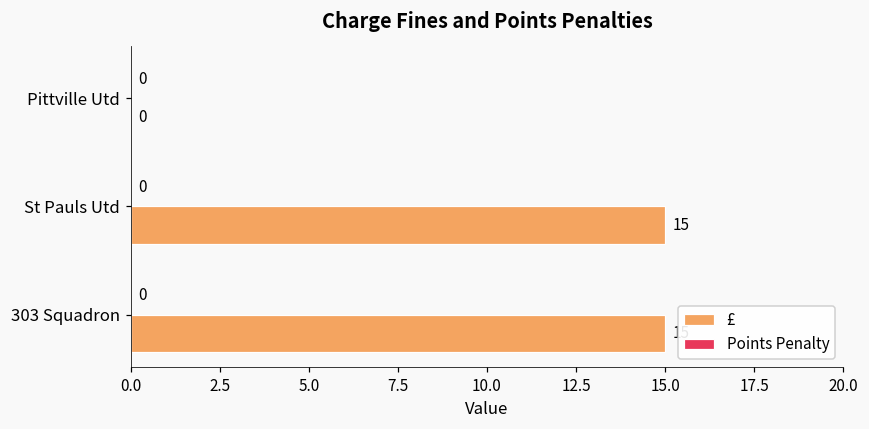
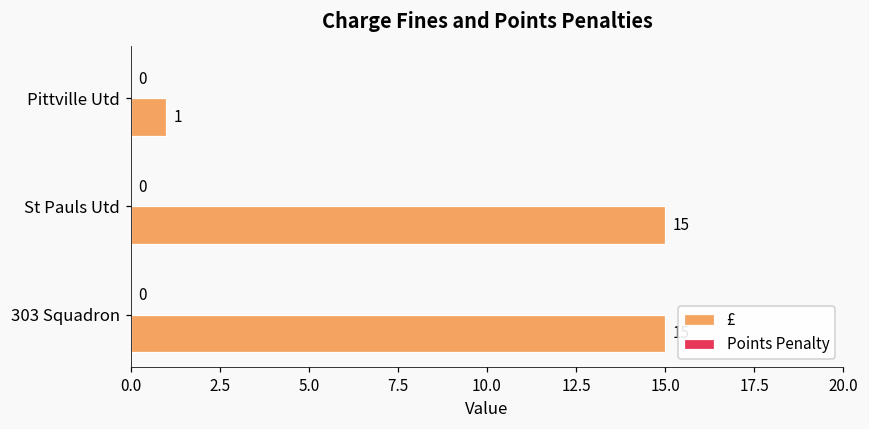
£, Pittville Utd: 0 -> 1
